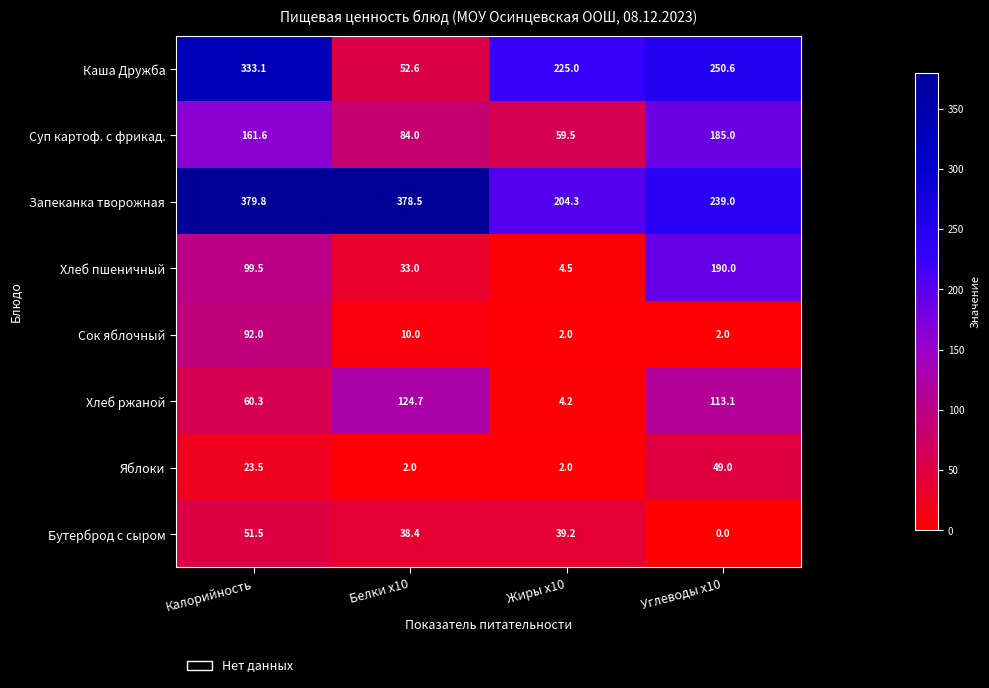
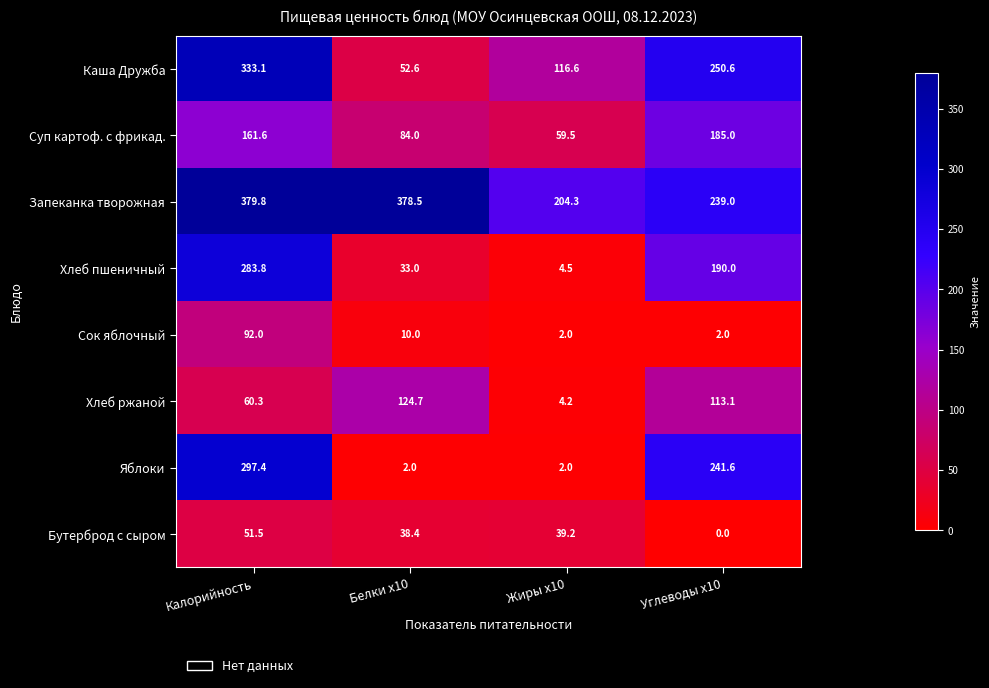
Каша Дружба, Жиры x10: 225.0 -> 116.6
Хлеб пшеничный, Калорийность: 99.5 -> 283.8
Яблоки, Калорийность: 23.5 -> 297.4
Яблоки, Углеводы x10: 49.0 -> 241.6
